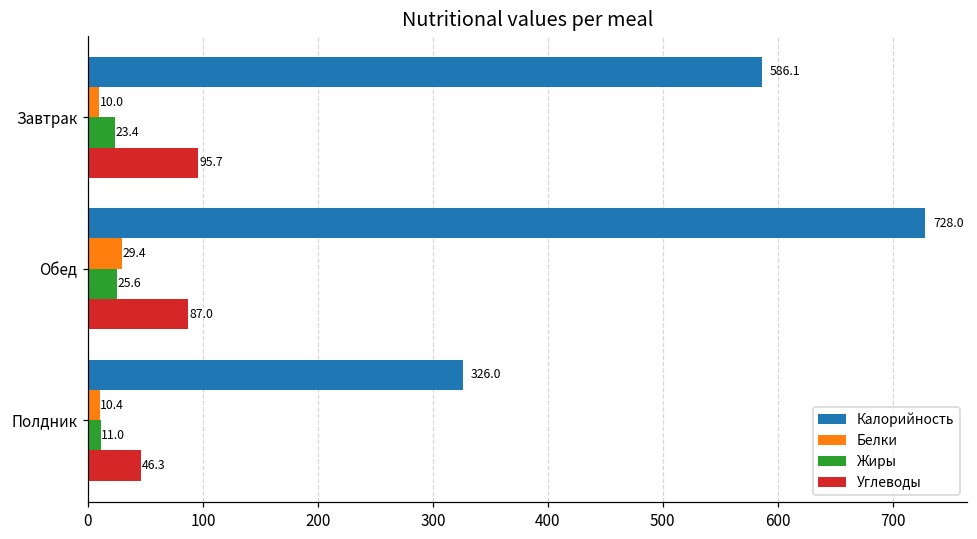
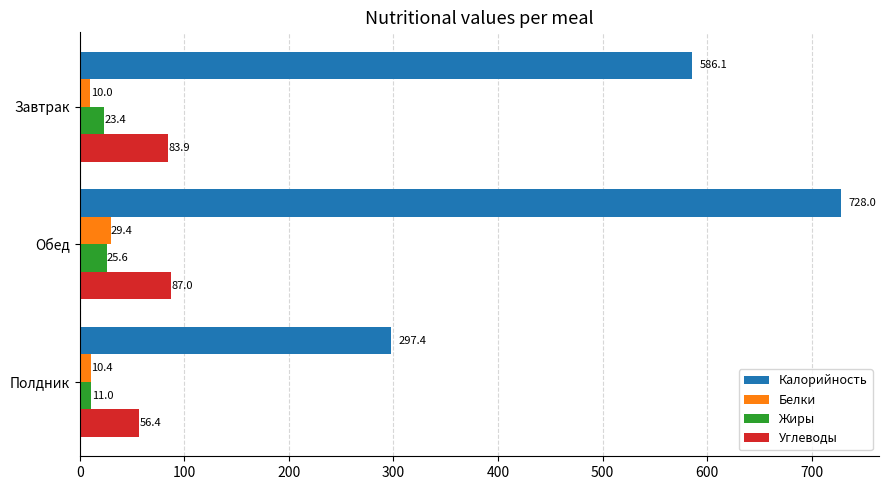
Углеводы, Завтрак: 95.7 -> 83.9
Калорийность, Полдник: 326.0 -> 297.4
Углеводы, Полдник: 46.3 -> 56.4
